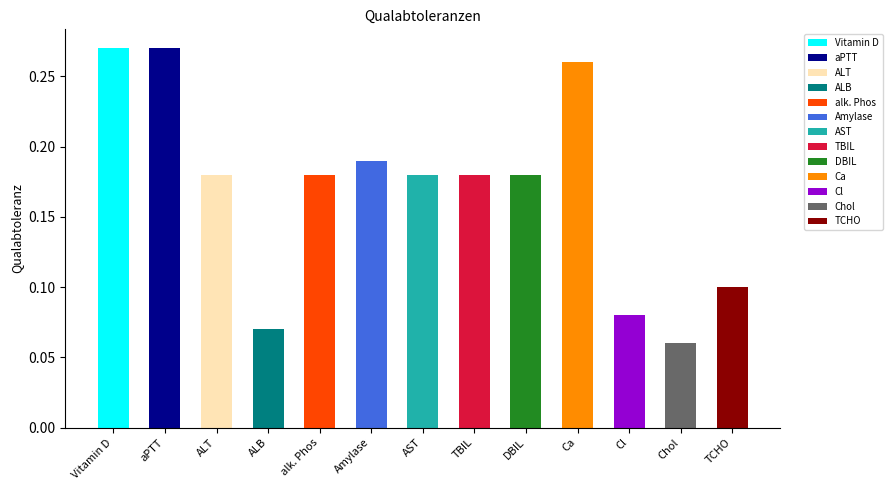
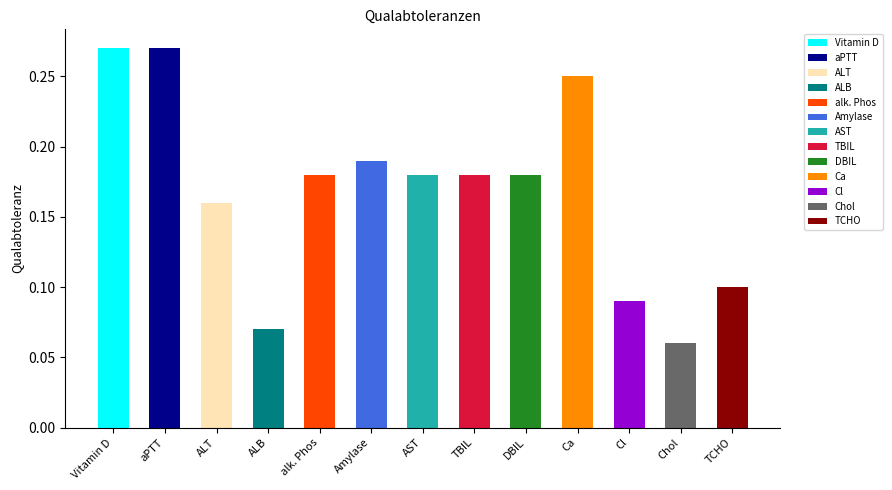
ALT: 0.18 -> 0.16
Ca: 0.26 -> 0.25
Cl: 0.08 -> 0.09
